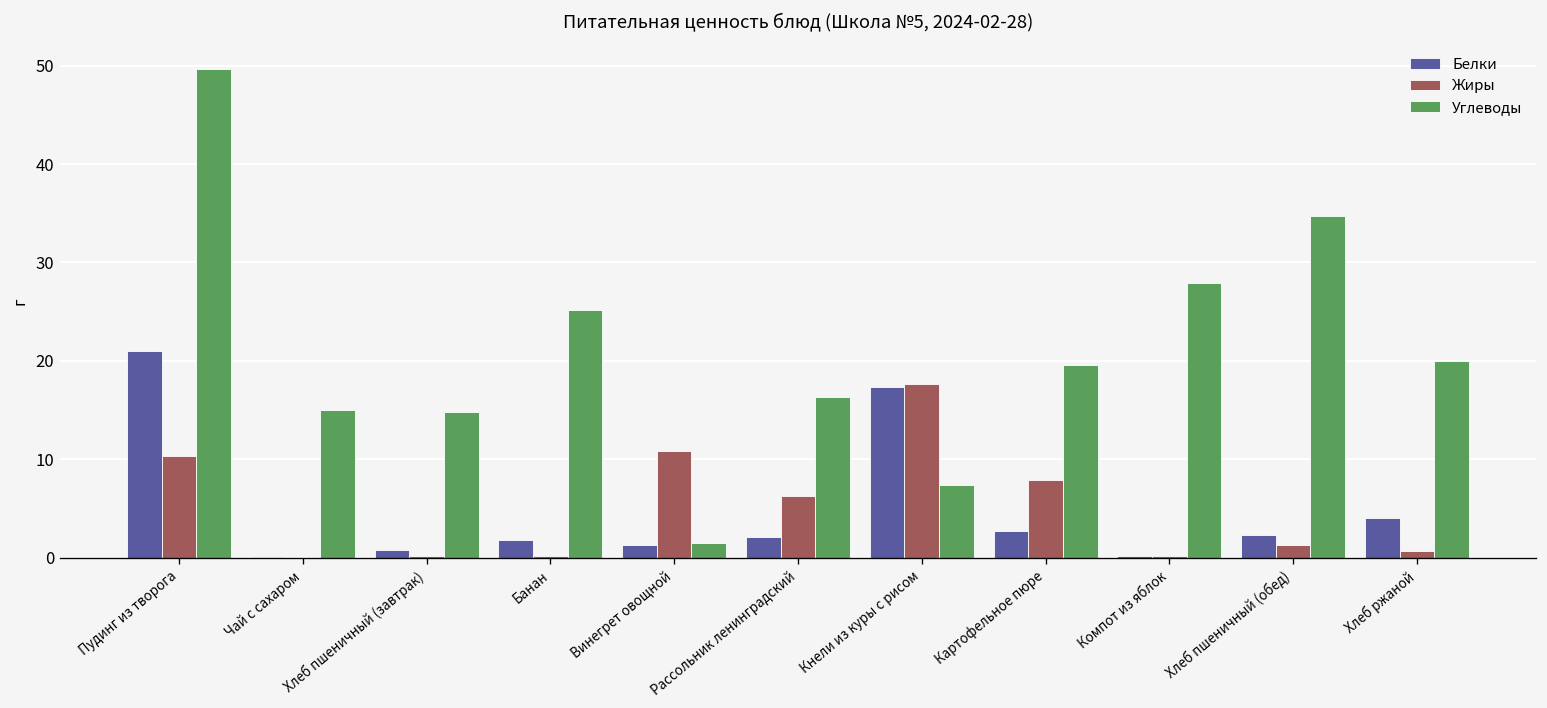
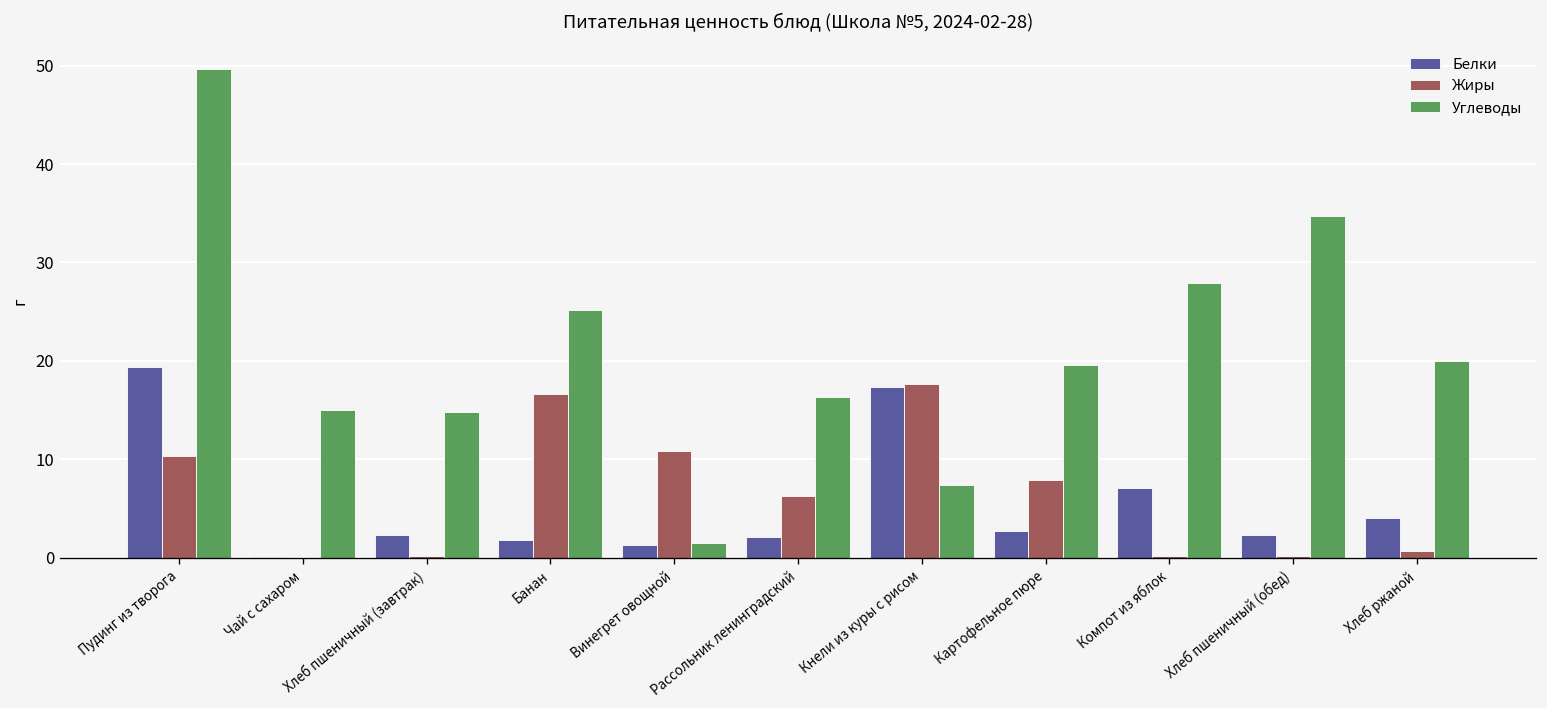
Белки, Пудинг из творога: 21 -> 19
Белки, Хлеб пшеничный (завтрак): 1 -> 2
Жиры, Банан: 0 -> 17
Белки, Компот из яблок: 0 -> 7
Жиры, Хлеб пшеничный (обед): 1 -> 0
